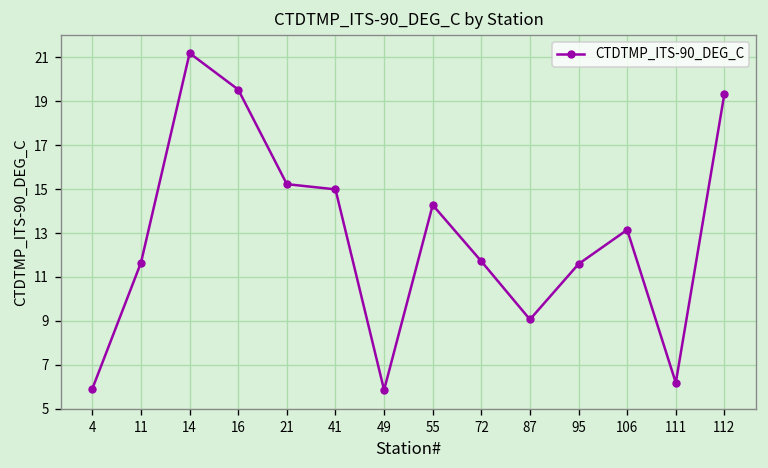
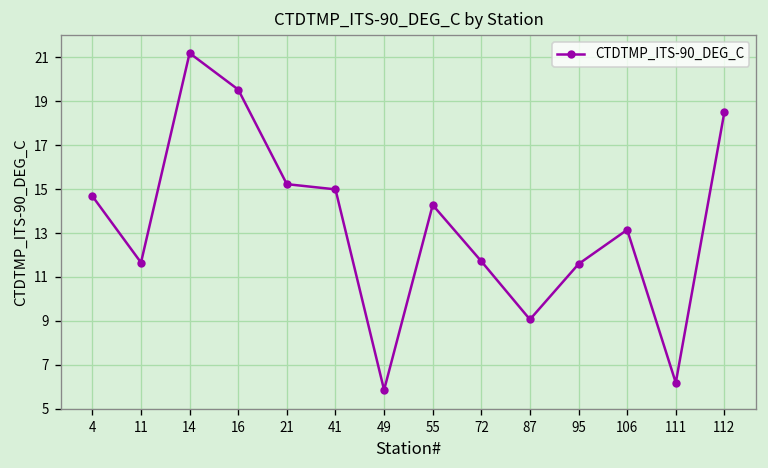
4: 5.9 -> 14.7
112: 19.3 -> 18.5
